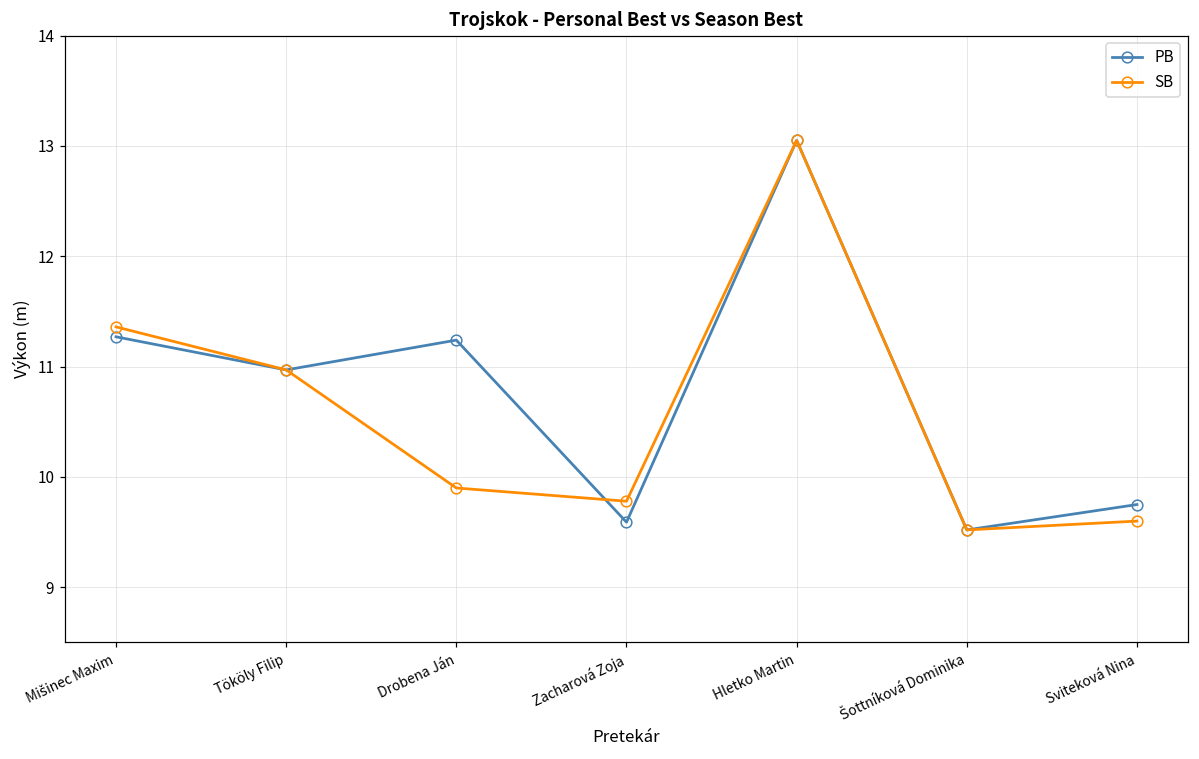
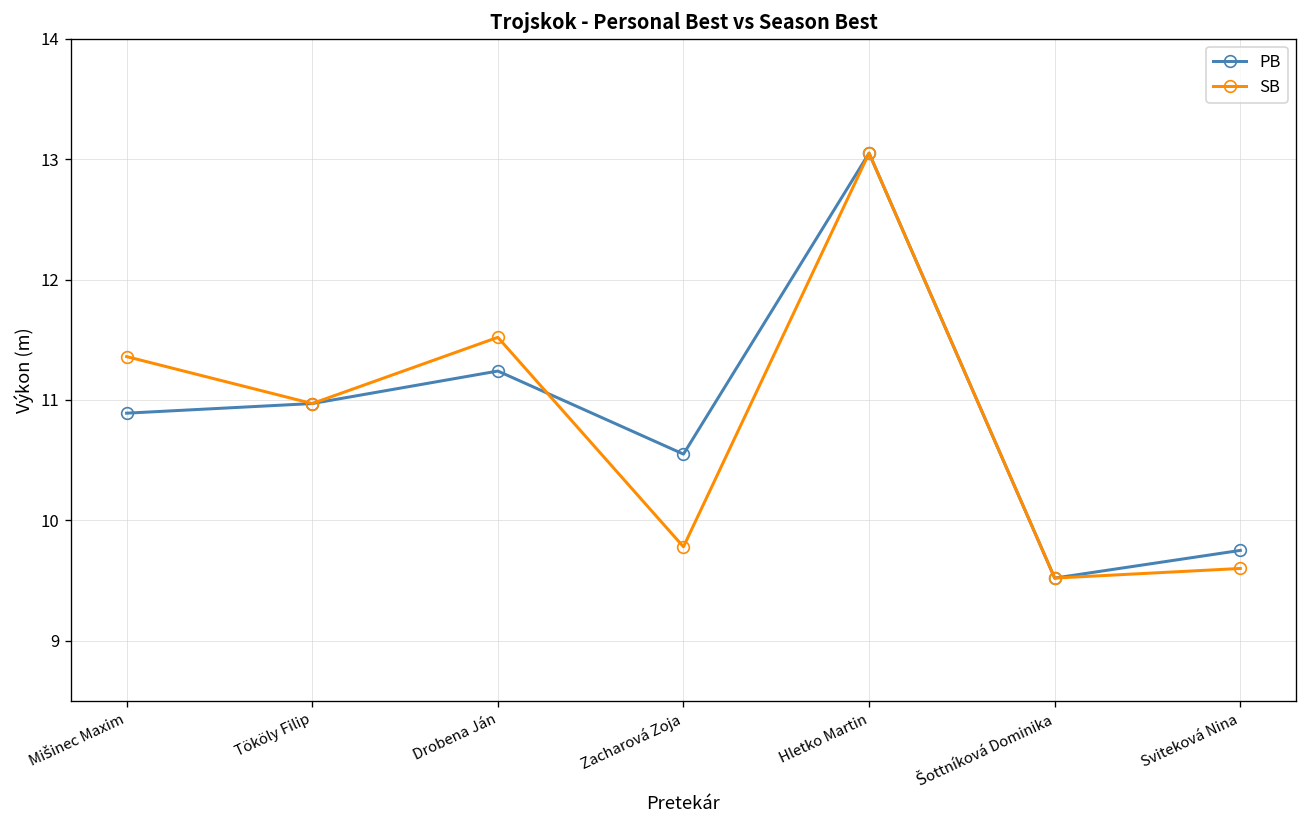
PB, Mišinec Maxim: 11.27 -> 10.89
SB, Drobena Ján: 9.90 -> 11.52
PB, Zacharová Zoja: 9.59 -> 10.55
